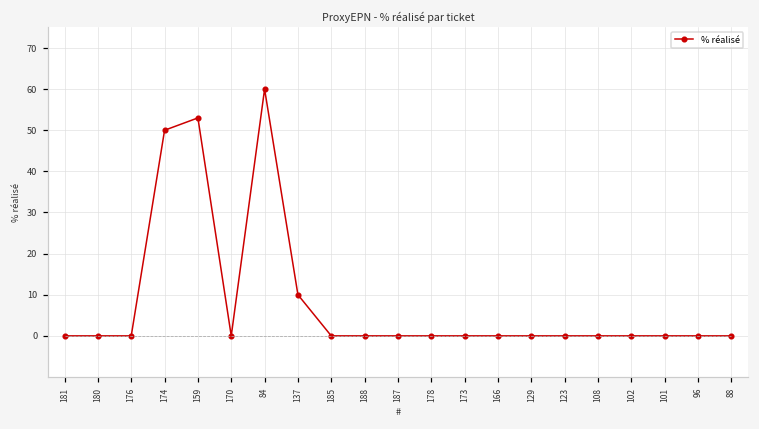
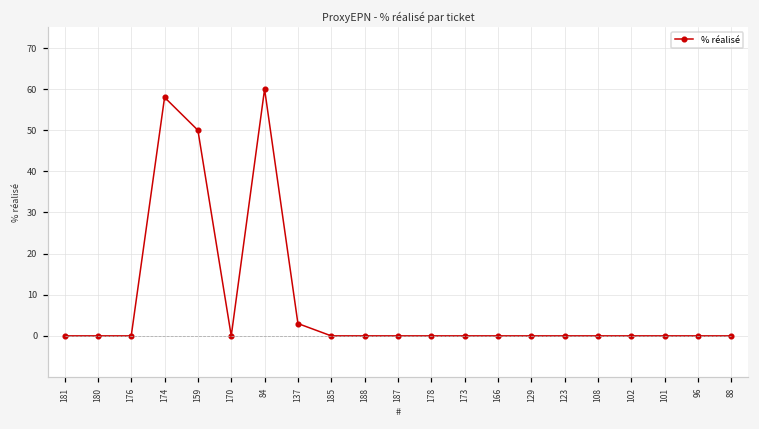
% réalisé, 174: 50 -> 58
% réalisé, 159: 53 -> 50
% réalisé, 137: 10 -> 3
